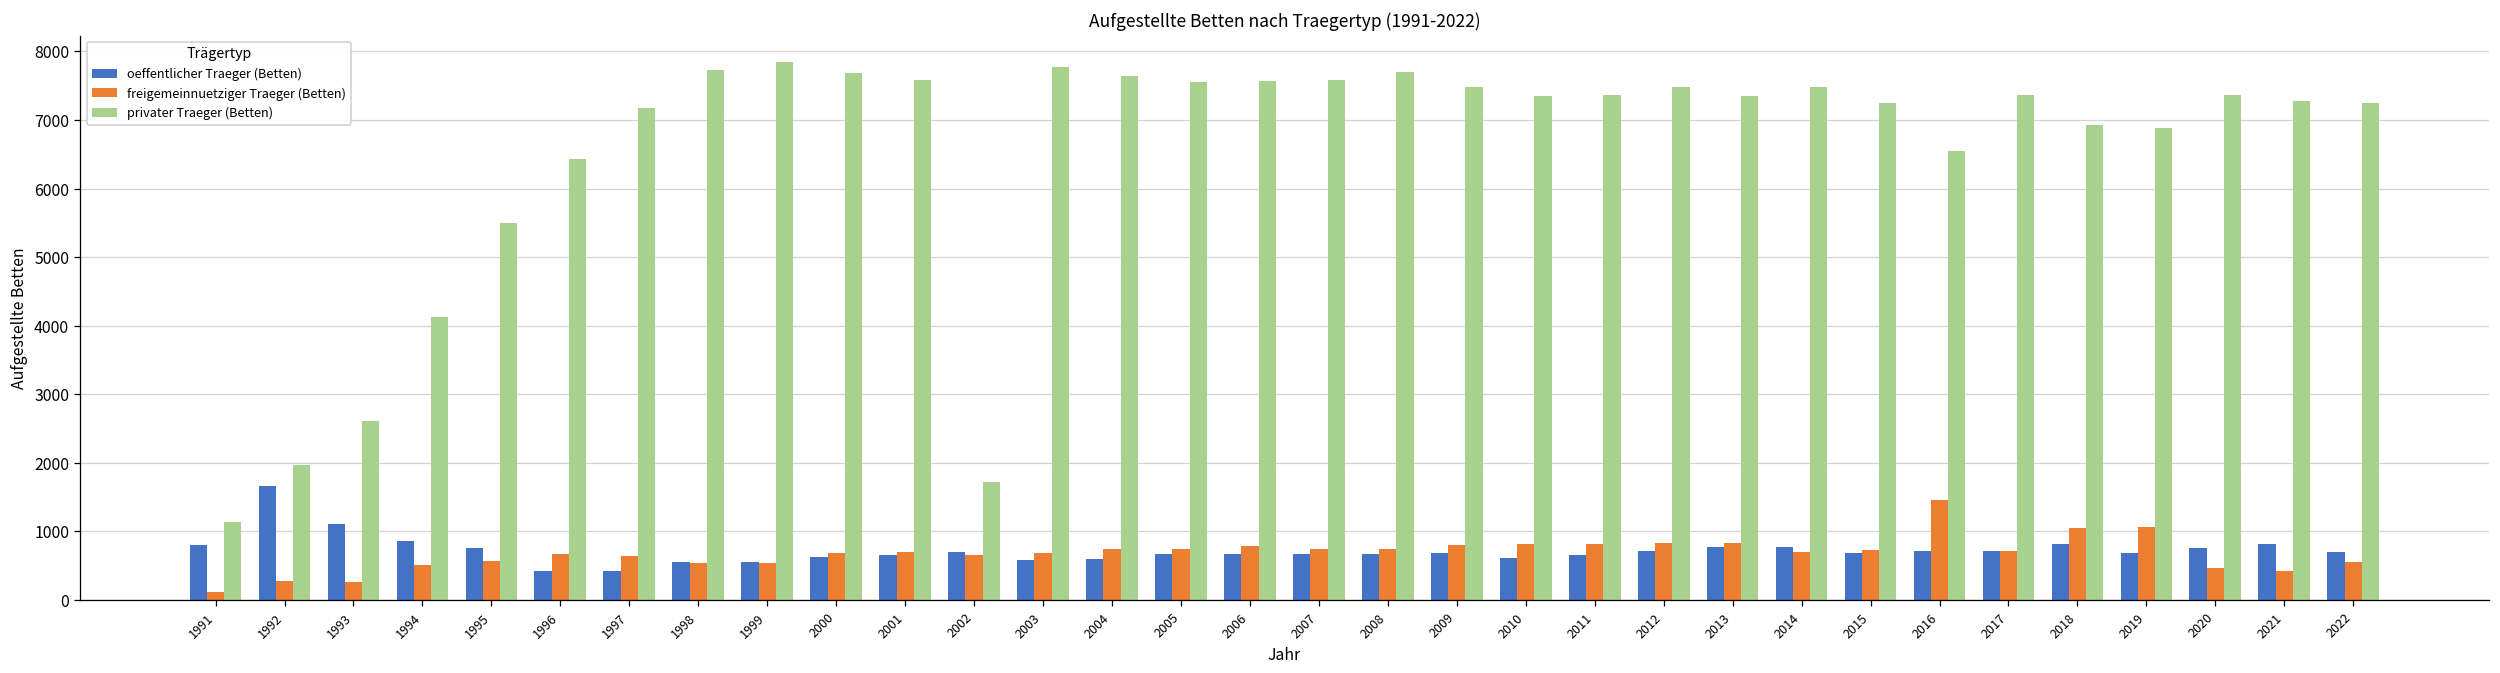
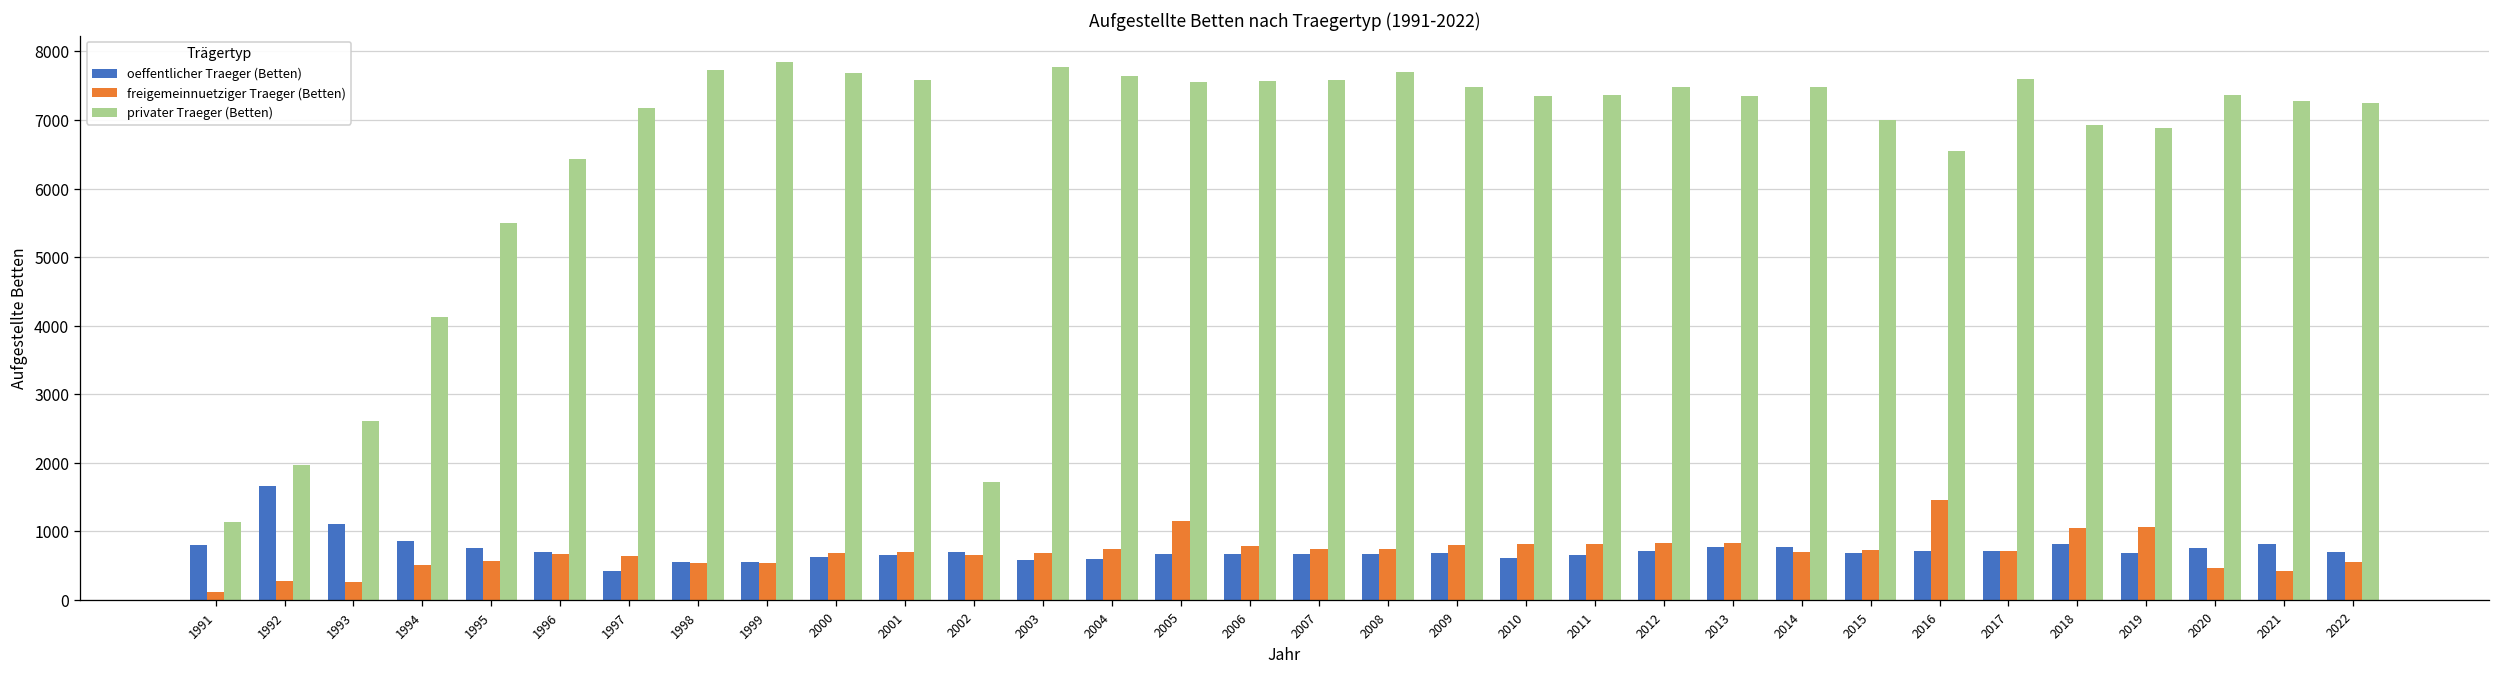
oeffentlicher Traeger (Betten), 1996: 400 -> 700
freigemeinnuetziger Traeger (Betten), 2005: 800 -> 1200
privater Traeger (Betten), 2015: 7200 -> 7000
privater Traeger (Betten), 2017: 7400 -> 7600
